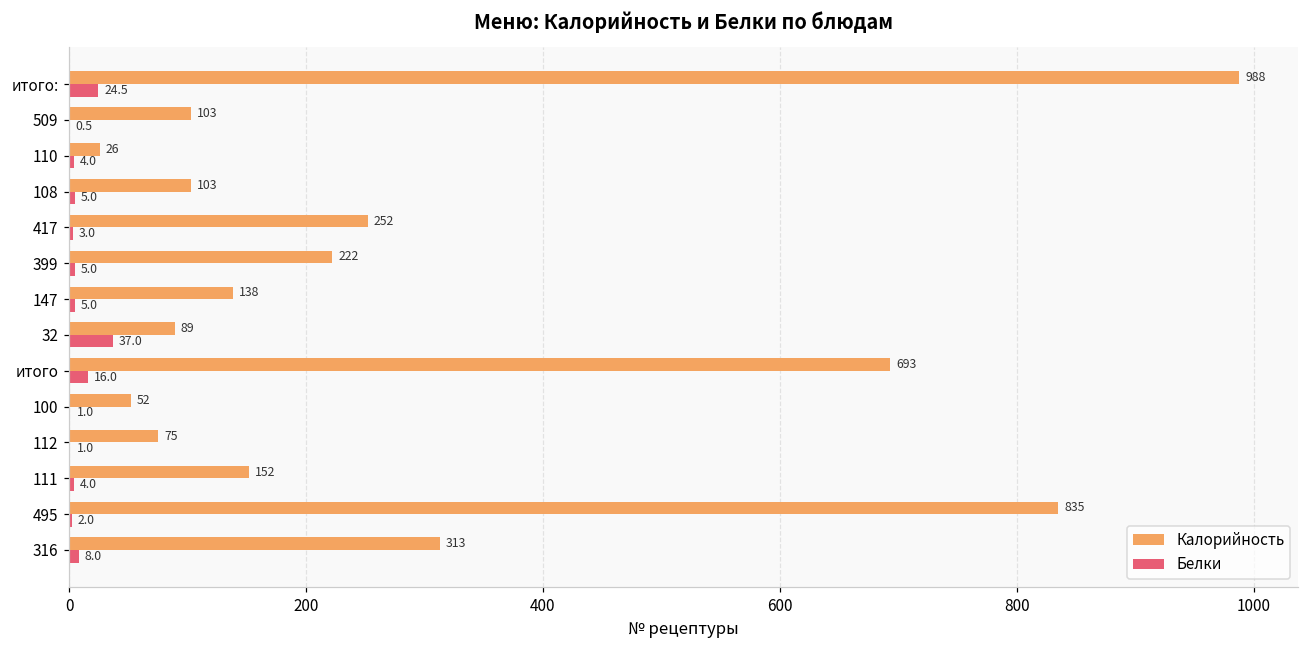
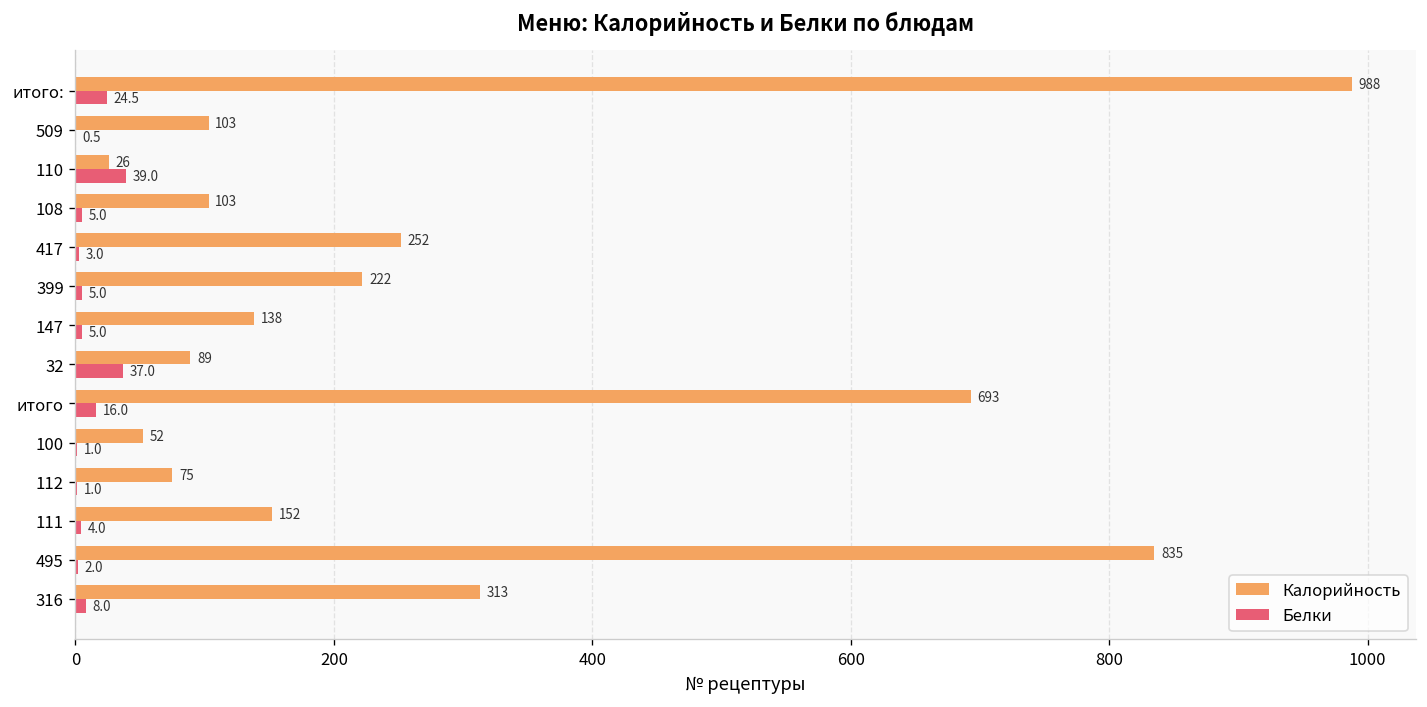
Белки, 110: 4.0 -> 39.0
